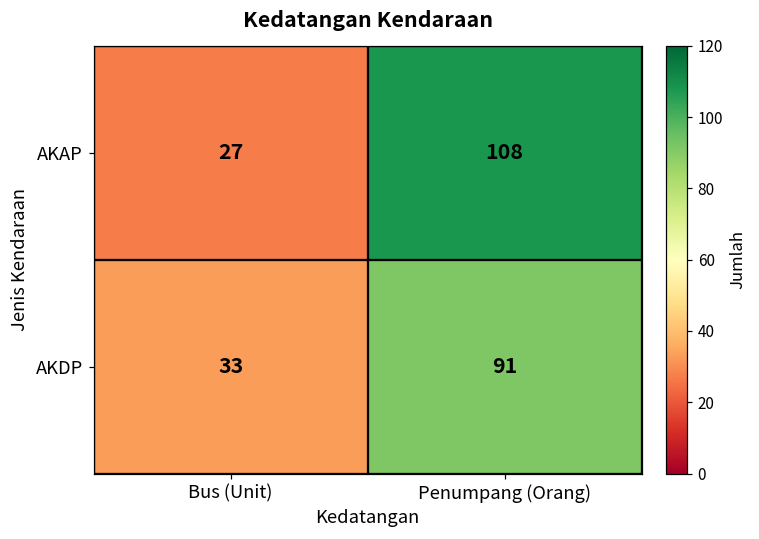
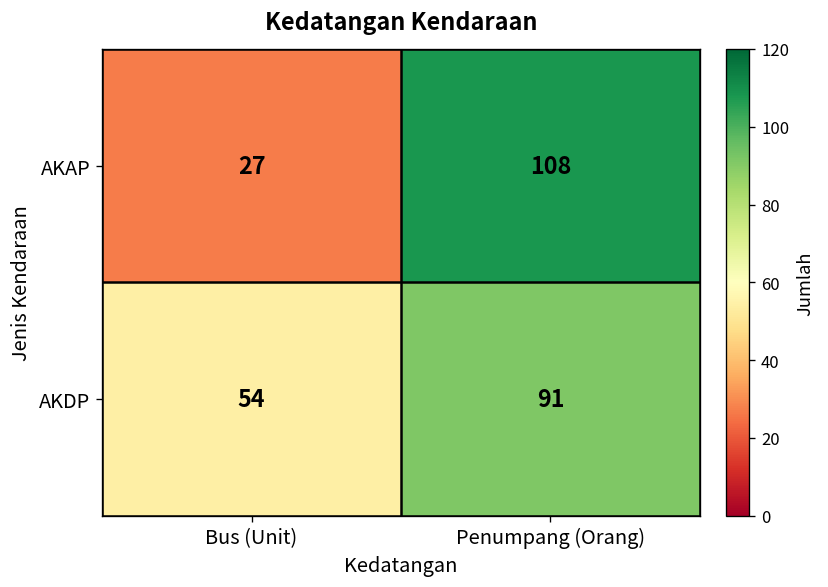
AKDP, Bus (Unit): 33 -> 54
